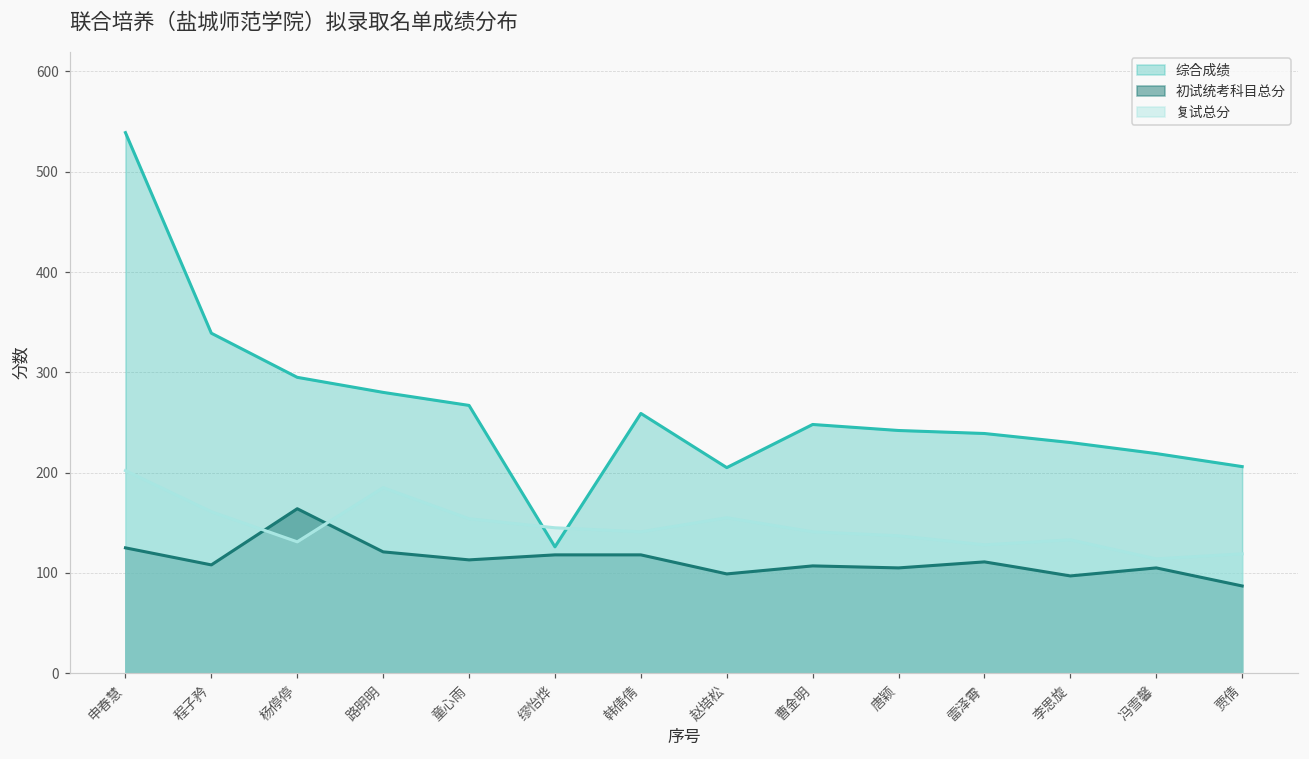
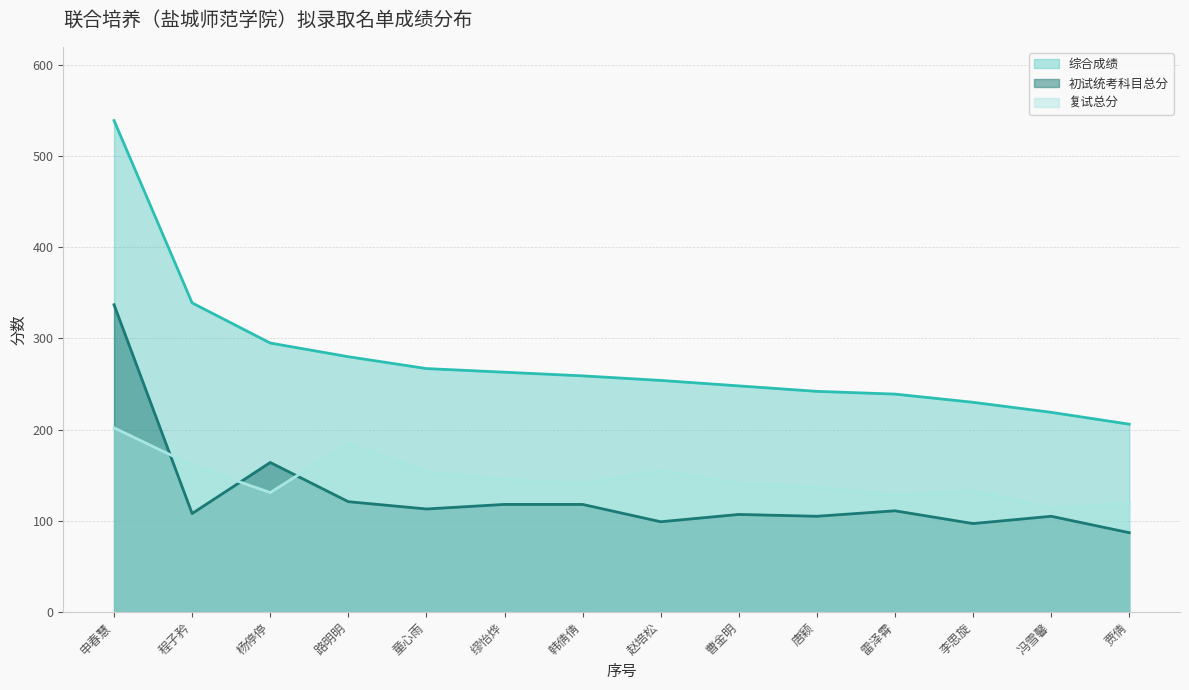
初试统考科目总分, 申春慧: 130 -> 340
综合成绩, 缪怡烨: 130 -> 260
综合成绩, 赵培松: 210 -> 250
